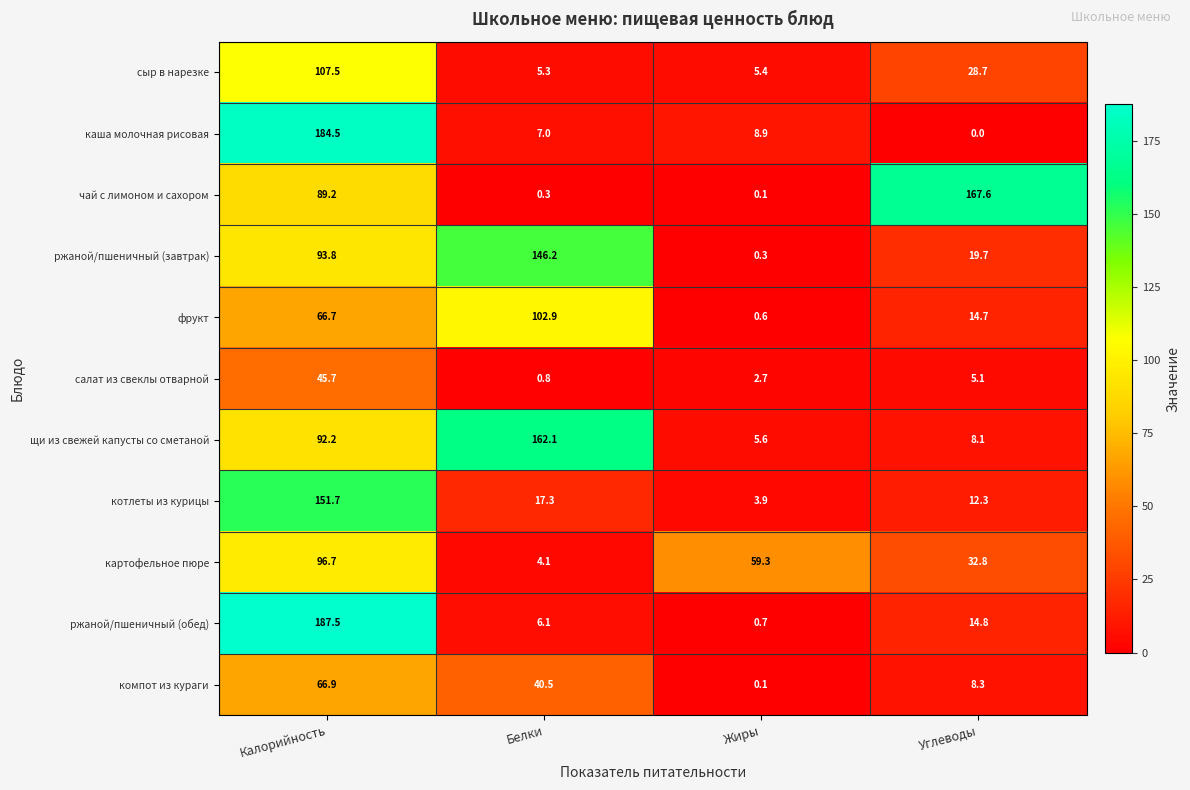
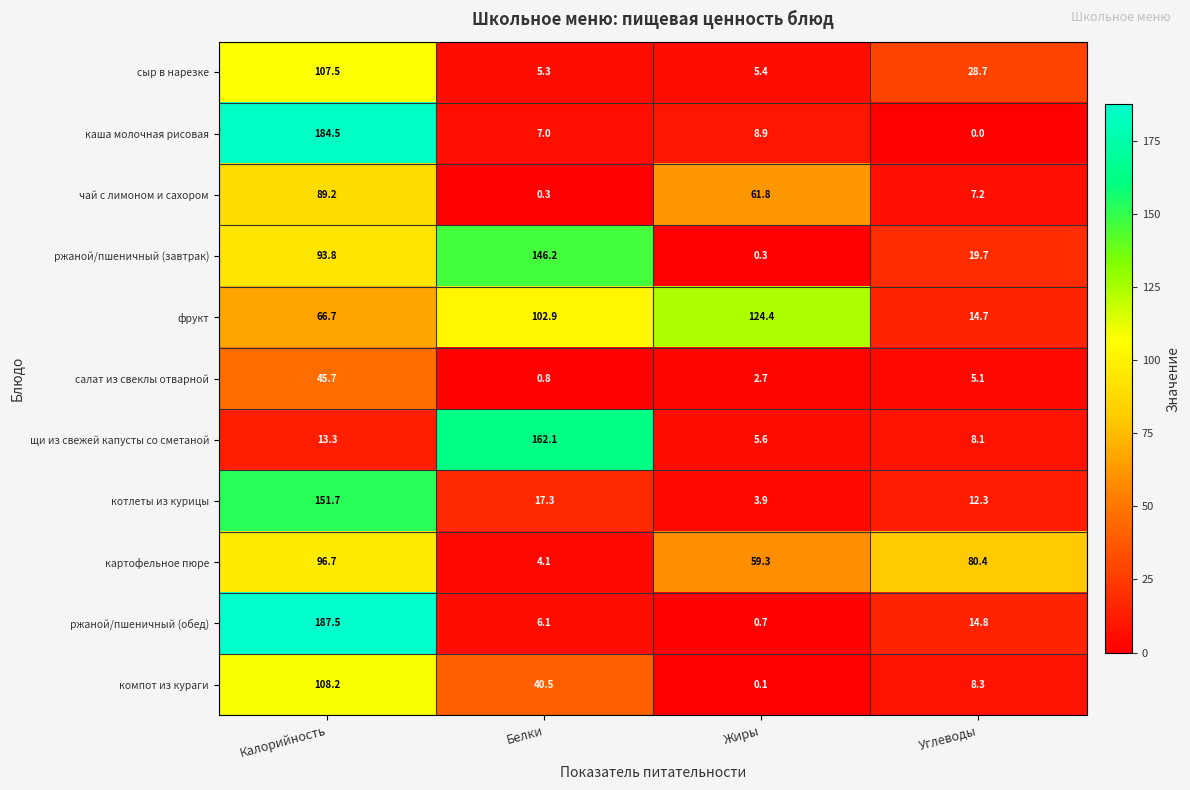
чай с лимоном и сахором, Жиры: 0.1 -> 61.8
чай с лимоном и сахором, Углеводы: 167.6 -> 7.2
фрукт, Жиры: 0.6 -> 124.4
щи из свежей капусты со сметаной, Калорийность: 92.2 -> 13.3
картофельное пюре, Углеводы: 32.8 -> 80.4
компот из кураги, Калорийность: 66.9 -> 108.2
